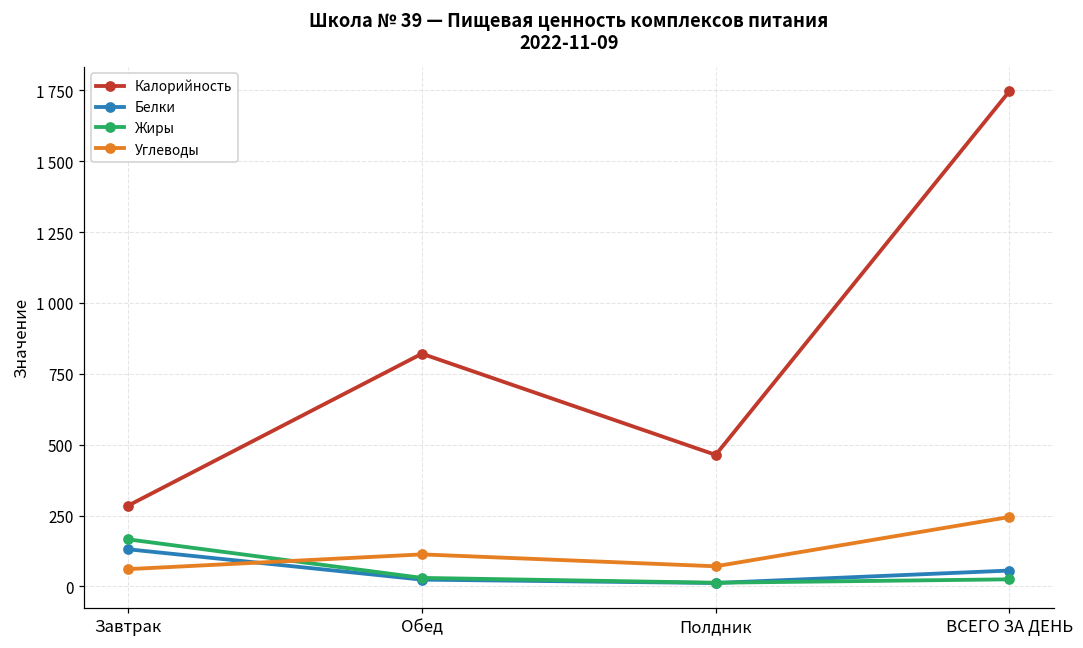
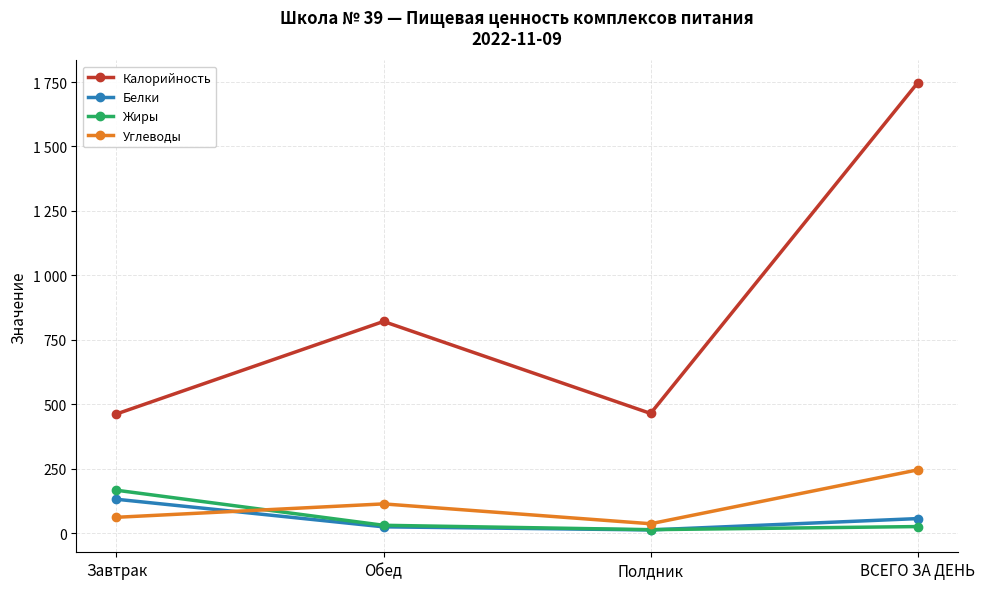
Калорийность, Завтрак: 290 -> 460
Углеводы, Полдник: 70 -> 40
